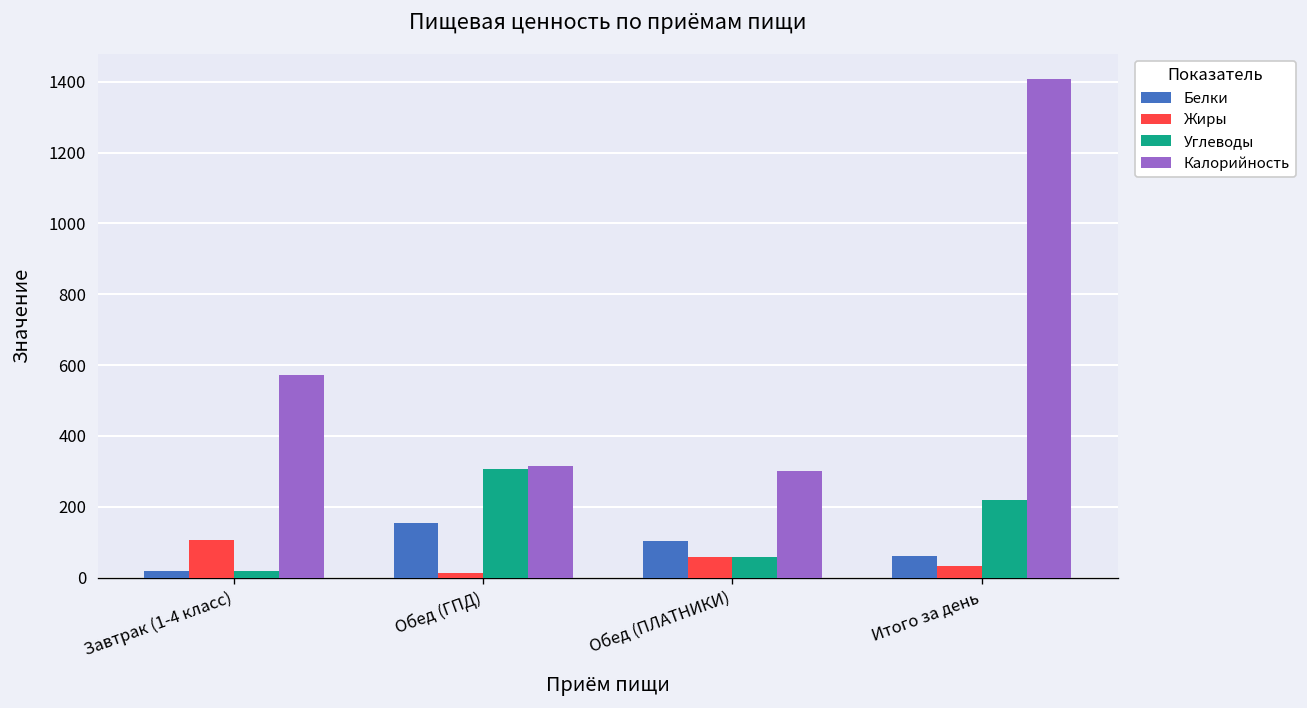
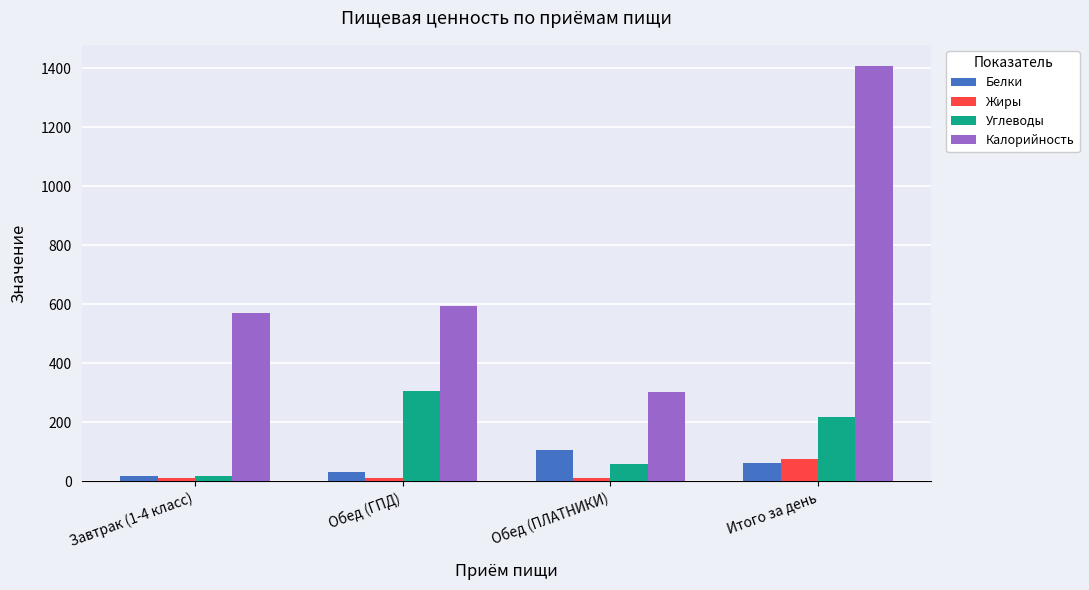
Жиры, Завтрак (1-4 класс): 110 -> 10
Белки, Обед (ГПД): 150 -> 30
Калорийность, Обед (ГПД): 320 -> 600
Жиры, Обед (ПЛАТНИКИ): 60 -> 10
Жиры, Итого за день: 30 -> 80
